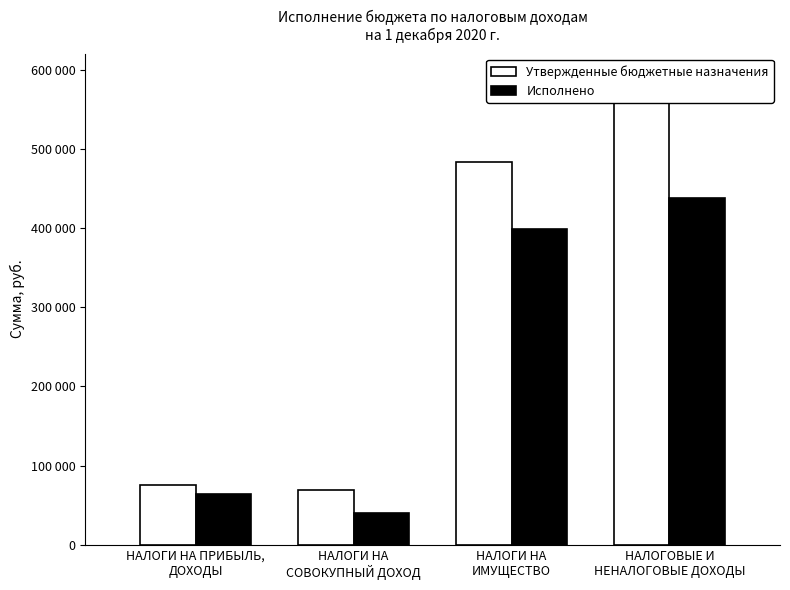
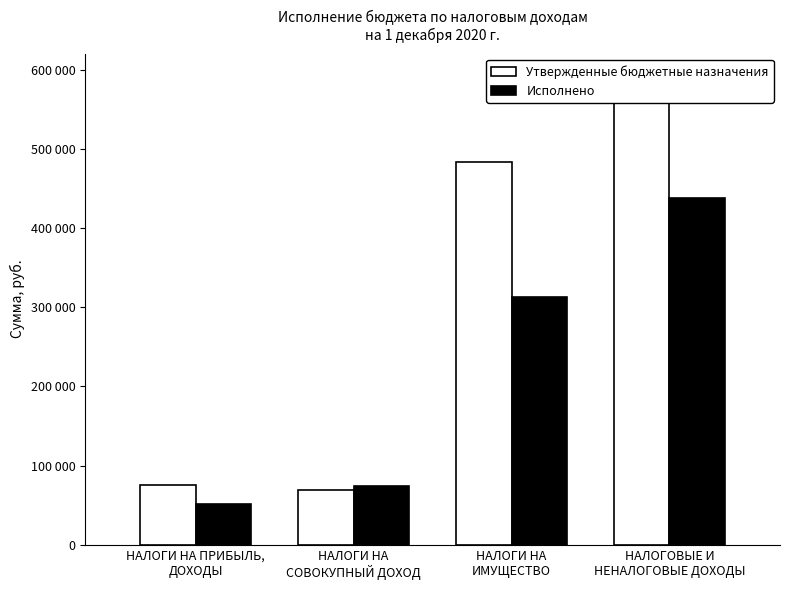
Исполнено, НАЛОГИ НА ПРИБЫЛЬ, ДОХОДЫ: 60000 -> 50000
Исполнено, НАЛОГИ НА СОВОКУПНЫЙ ДОХОД: 40000 -> 70000
Исполнено, НАЛОГИ НА ИМУЩЕСТВО: 400000 -> 310000
